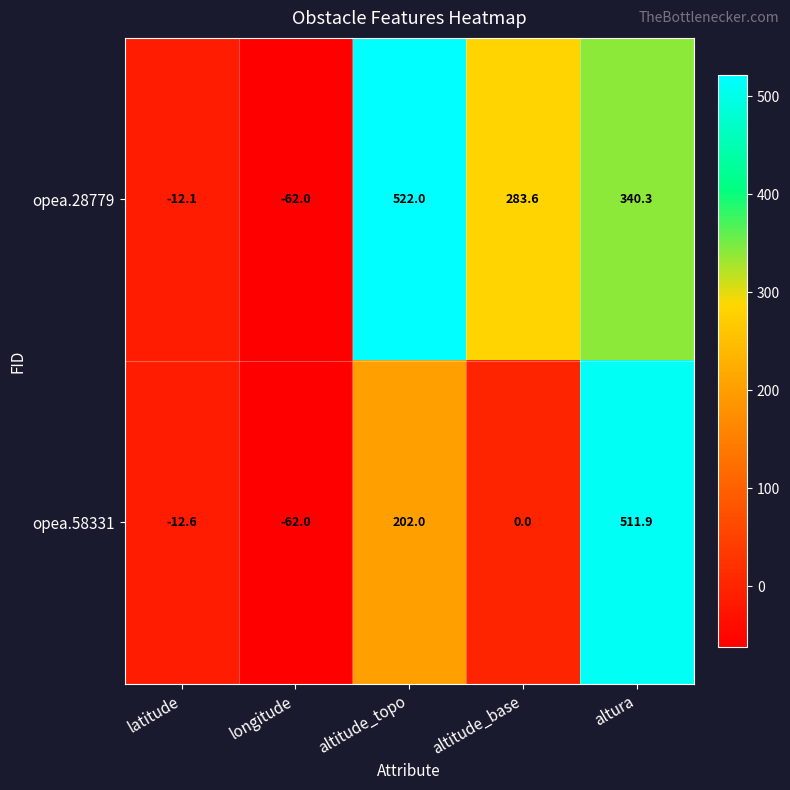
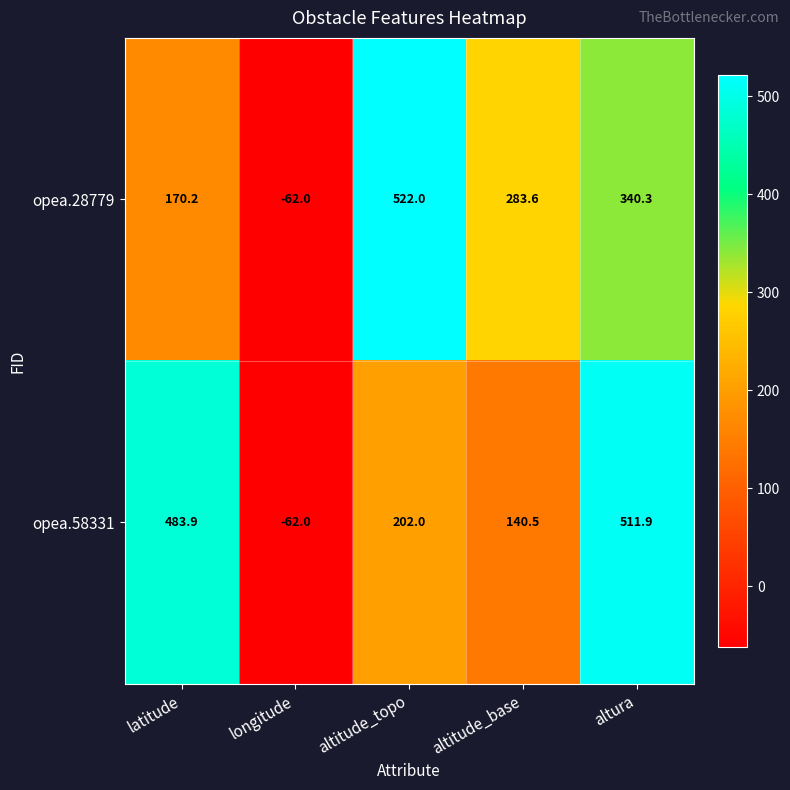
opea.28779, latitude: -12.1 -> 170.2
opea.58331, latitude: -12.6 -> 483.9
opea.58331, altitude_base: 0.0 -> 140.5
